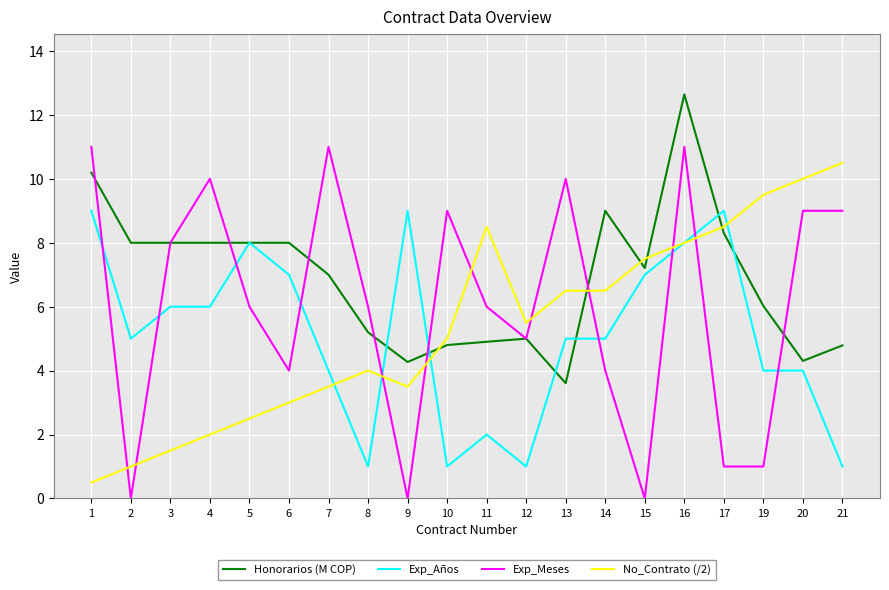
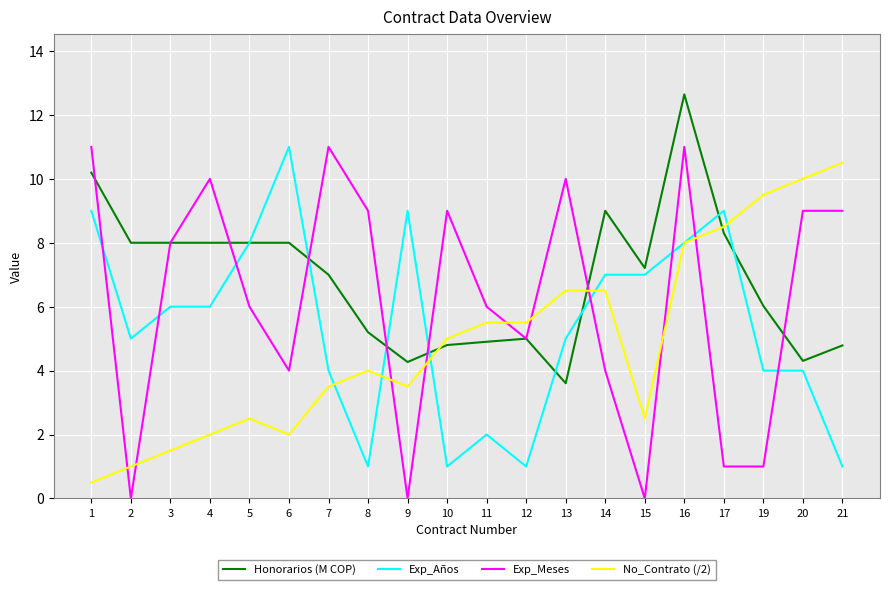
Exp_Años, 6: 7 -> 11
No_Contrato (/2), 6: 3.0 -> 2.0
Exp_Meses, 8: 6 -> 9
No_Contrato (/2), 11: 8.5 -> 5.5
Exp_Años, 14: 5 -> 7
No_Contrato (/2), 15: 7.5 -> 2.5
